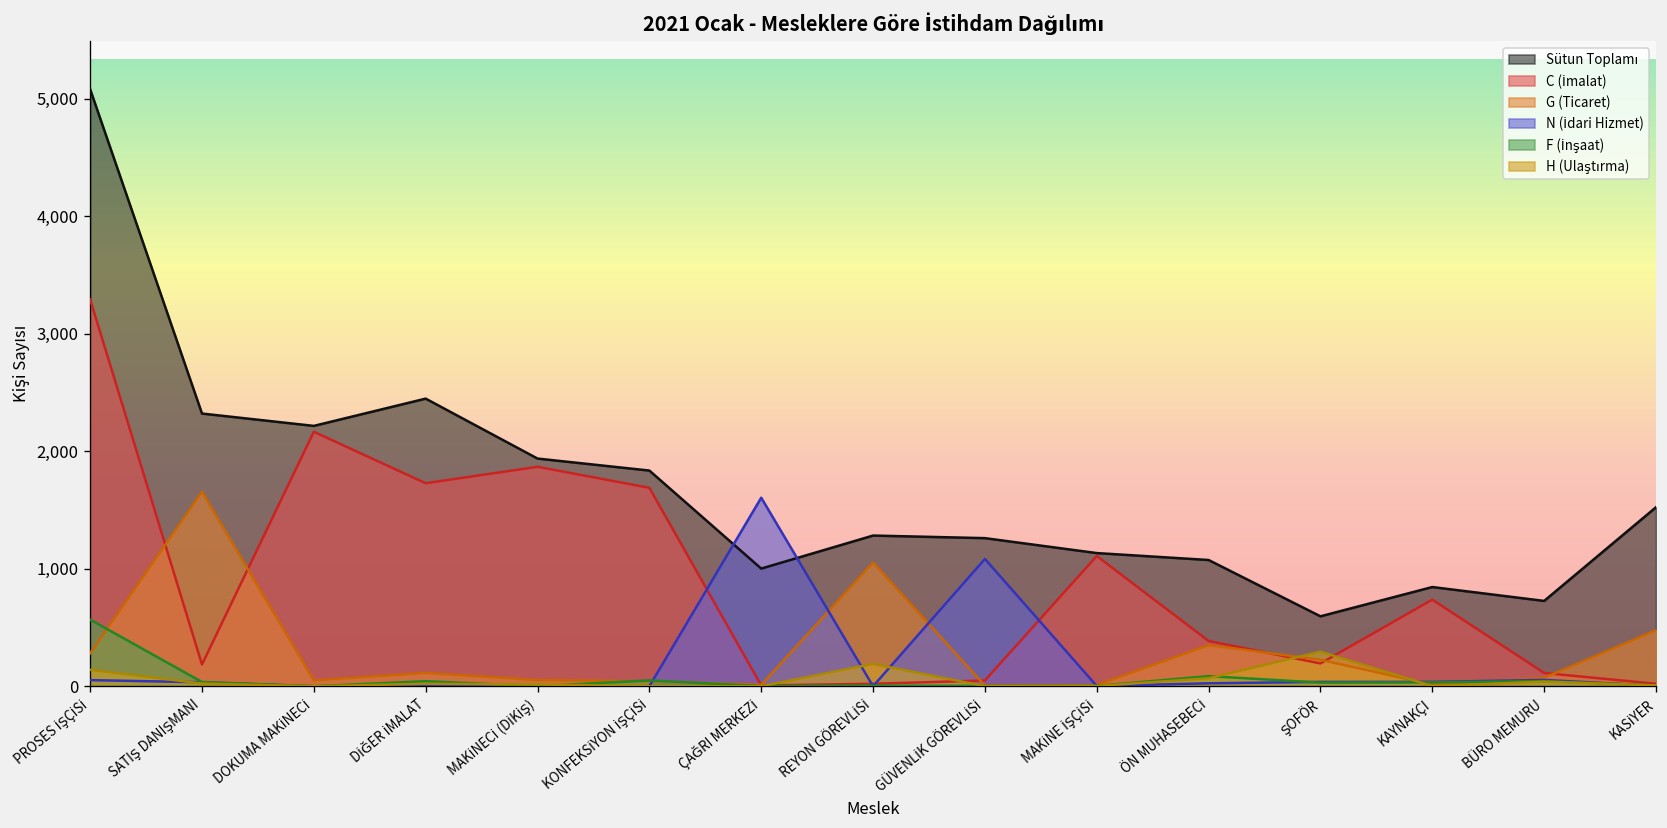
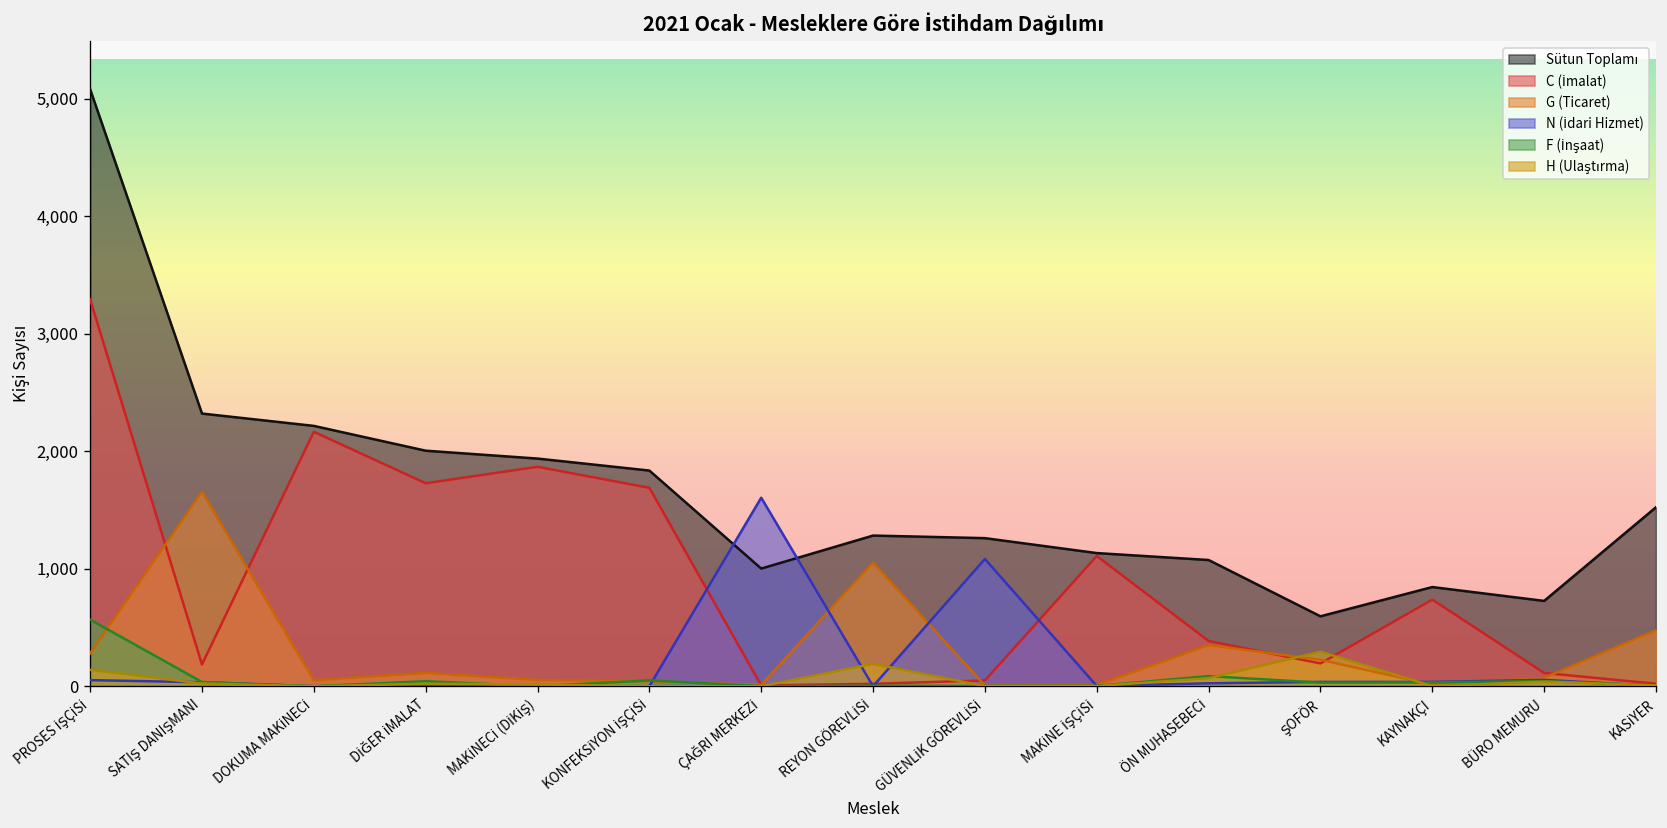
Sütun Toplamı, DİĞER İMALAT: 2,400 -> 2,000
